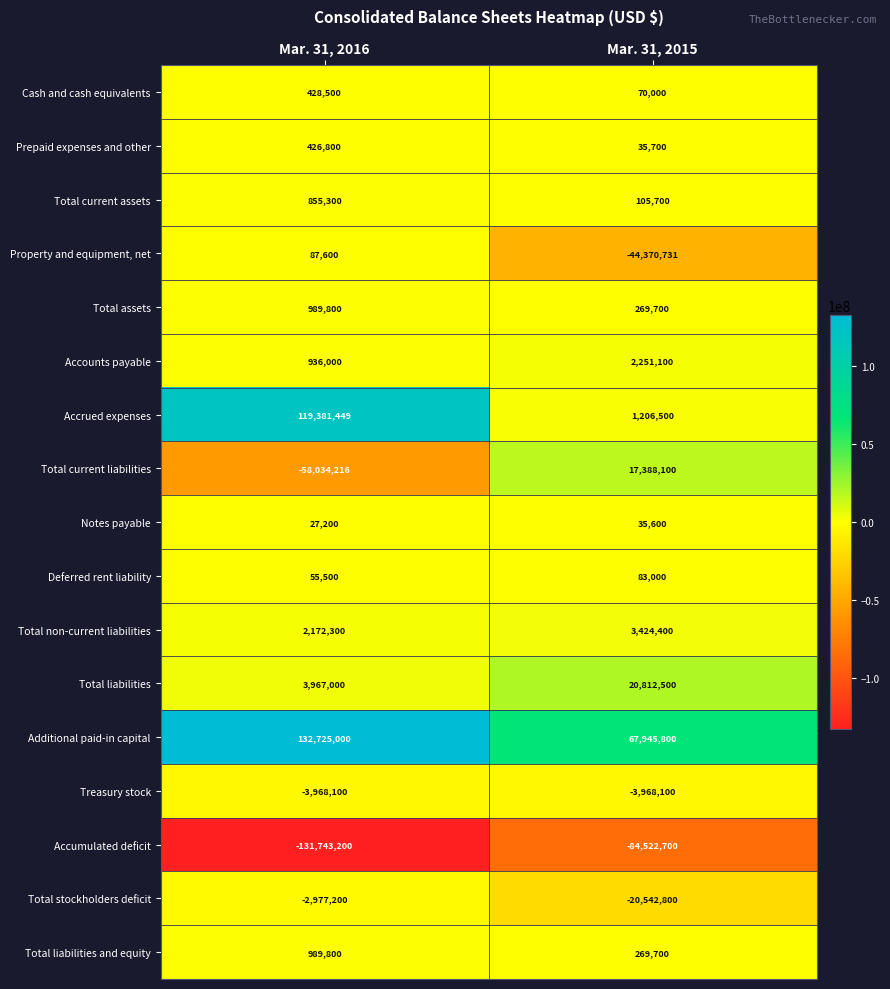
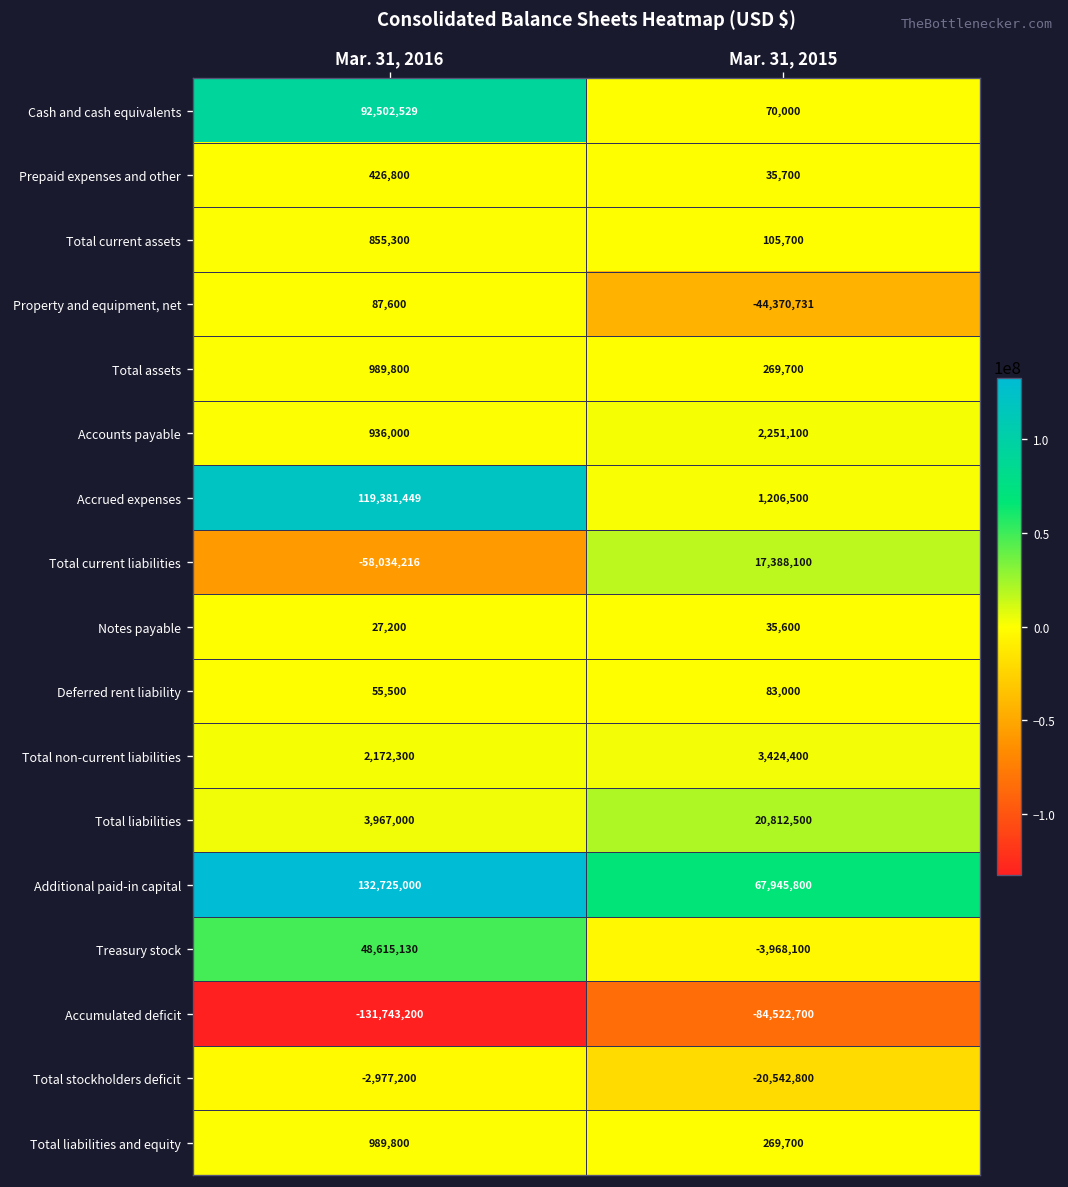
Cash and cash equivalents, Mar. 31, 2016: 428,500 -> 92,502,529
Treasury stock, Mar. 31, 2016: -3,968,100 -> 48,615,130
